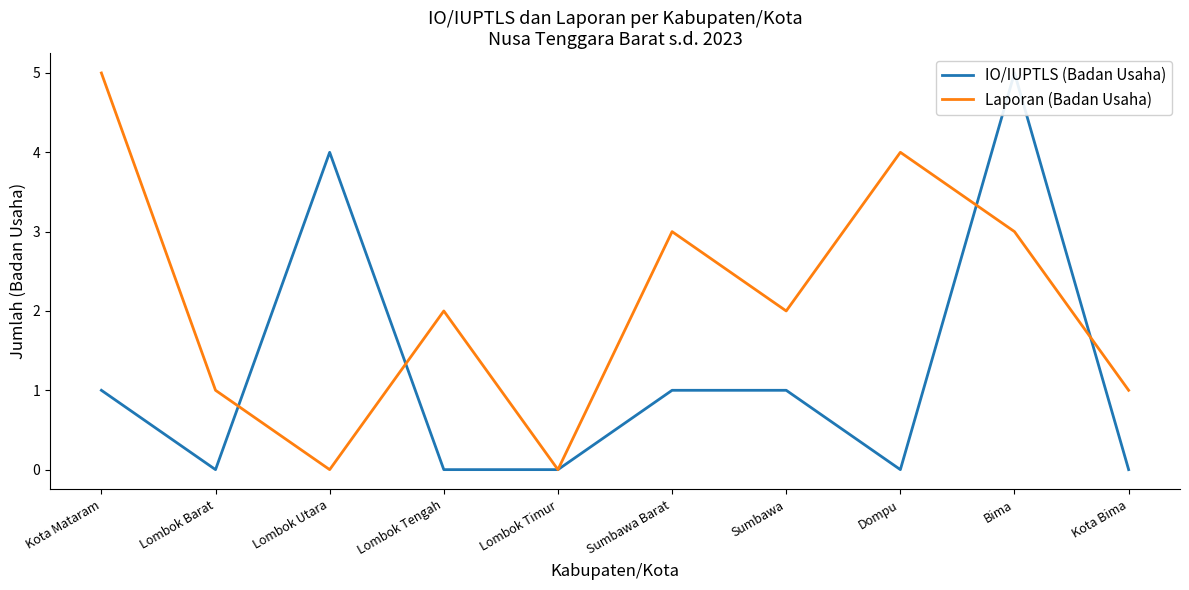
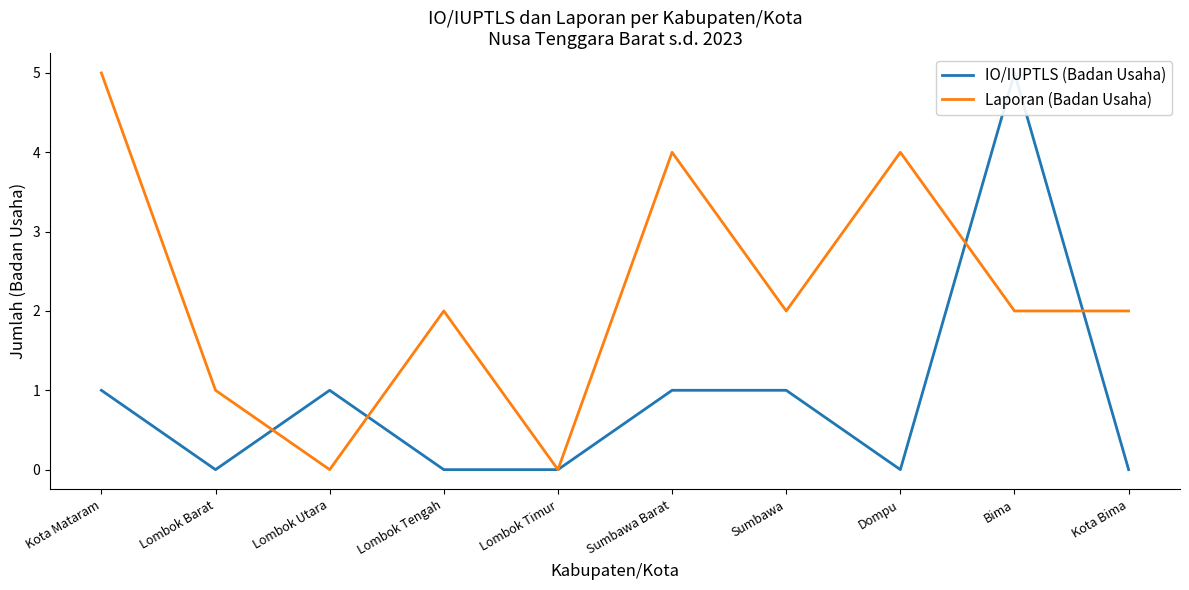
IO/IUPTLS (Badan Usaha), Lombok Utara: 4 -> 1
Laporan (Badan Usaha), Sumbawa Barat: 3 -> 4
Laporan (Badan Usaha), Bima: 3 -> 2
Laporan (Badan Usaha), Kota Bima: 1 -> 2
